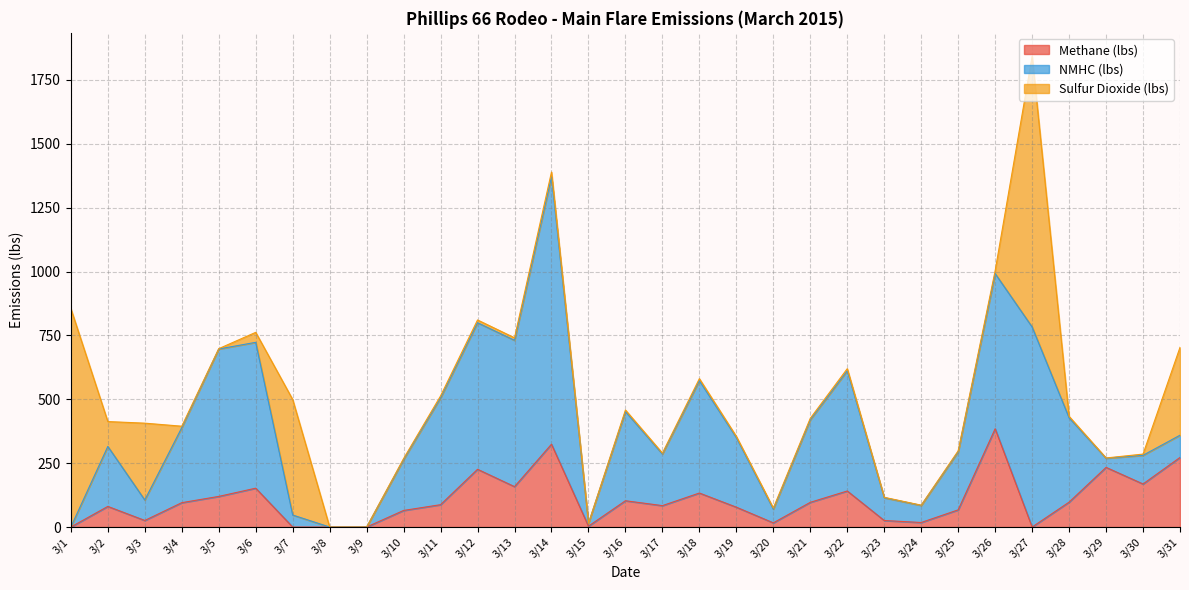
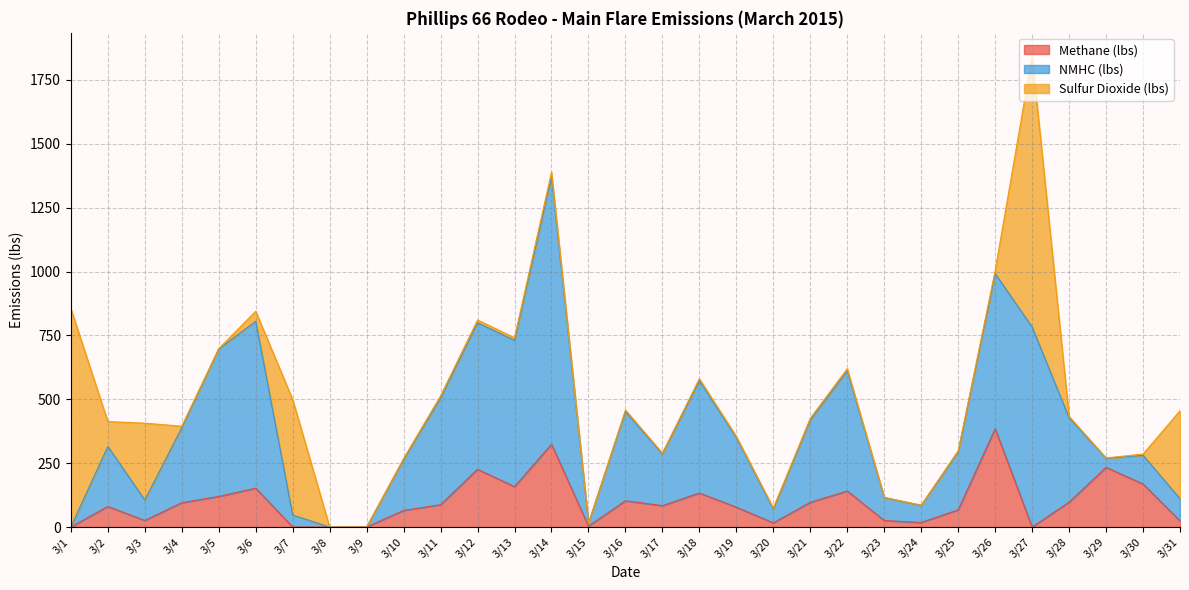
NMHC (lbs), 3/6: 570 -> 650
Methane (lbs), 3/31: 270 -> 20
